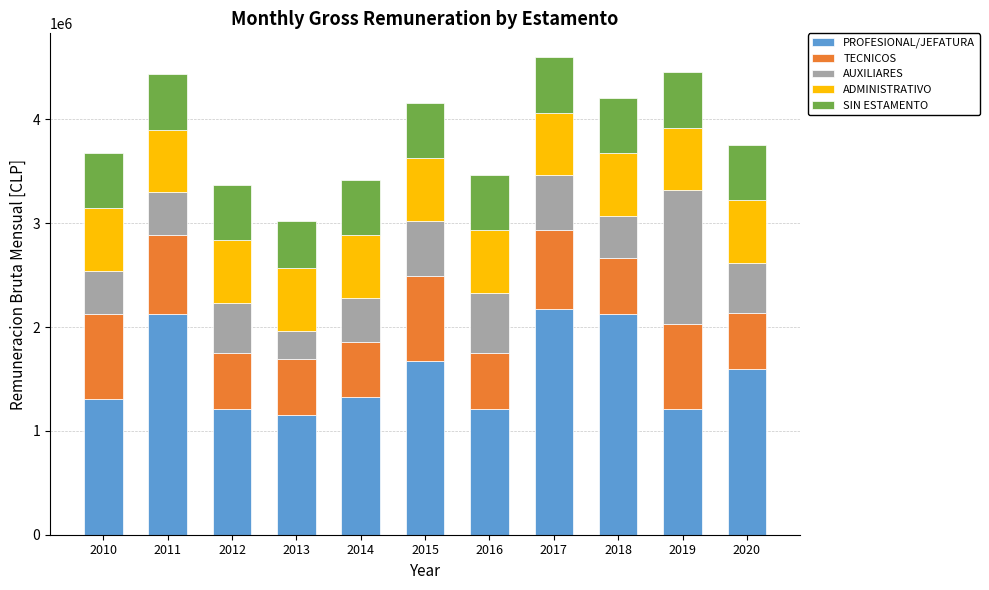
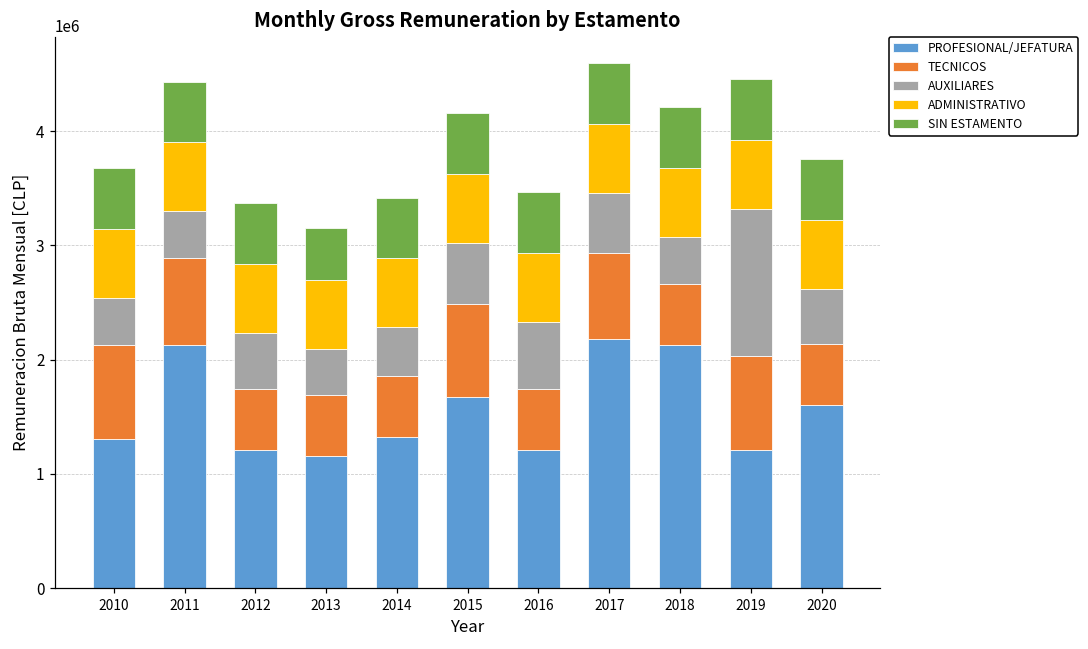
AUXILIARES, 2013: 280000 -> 410000
